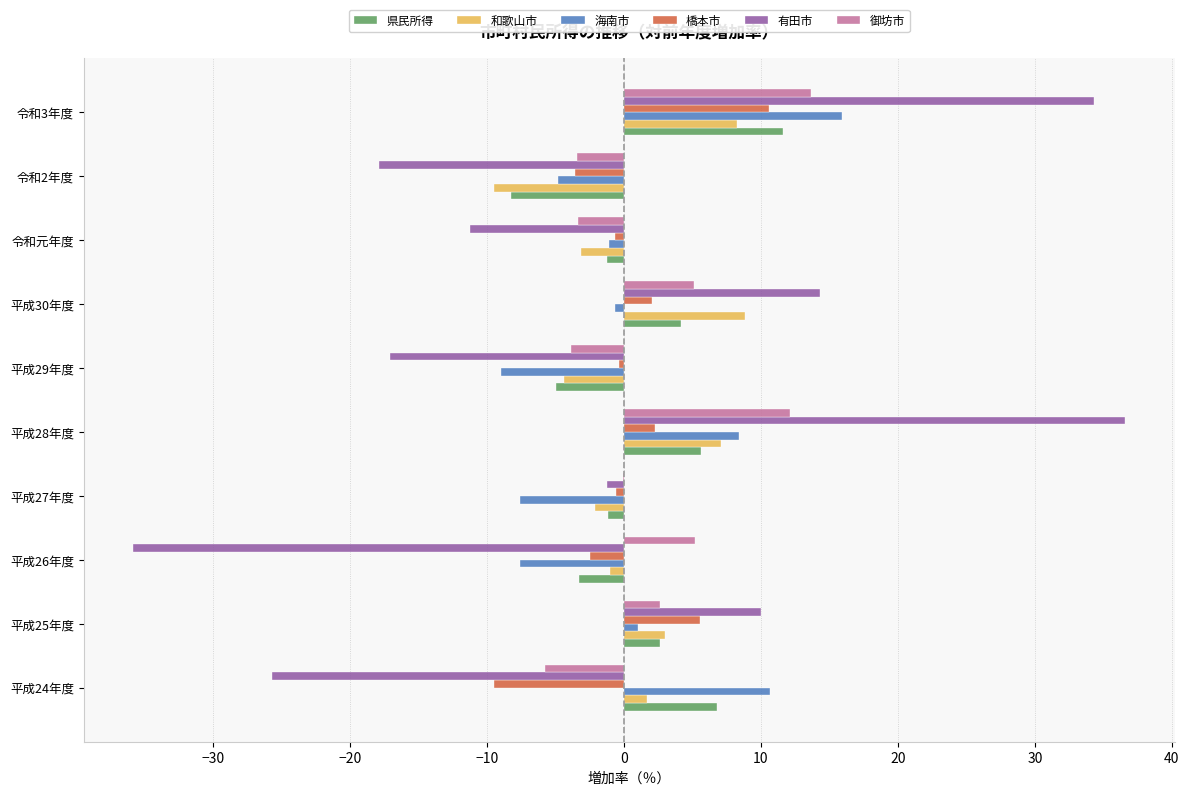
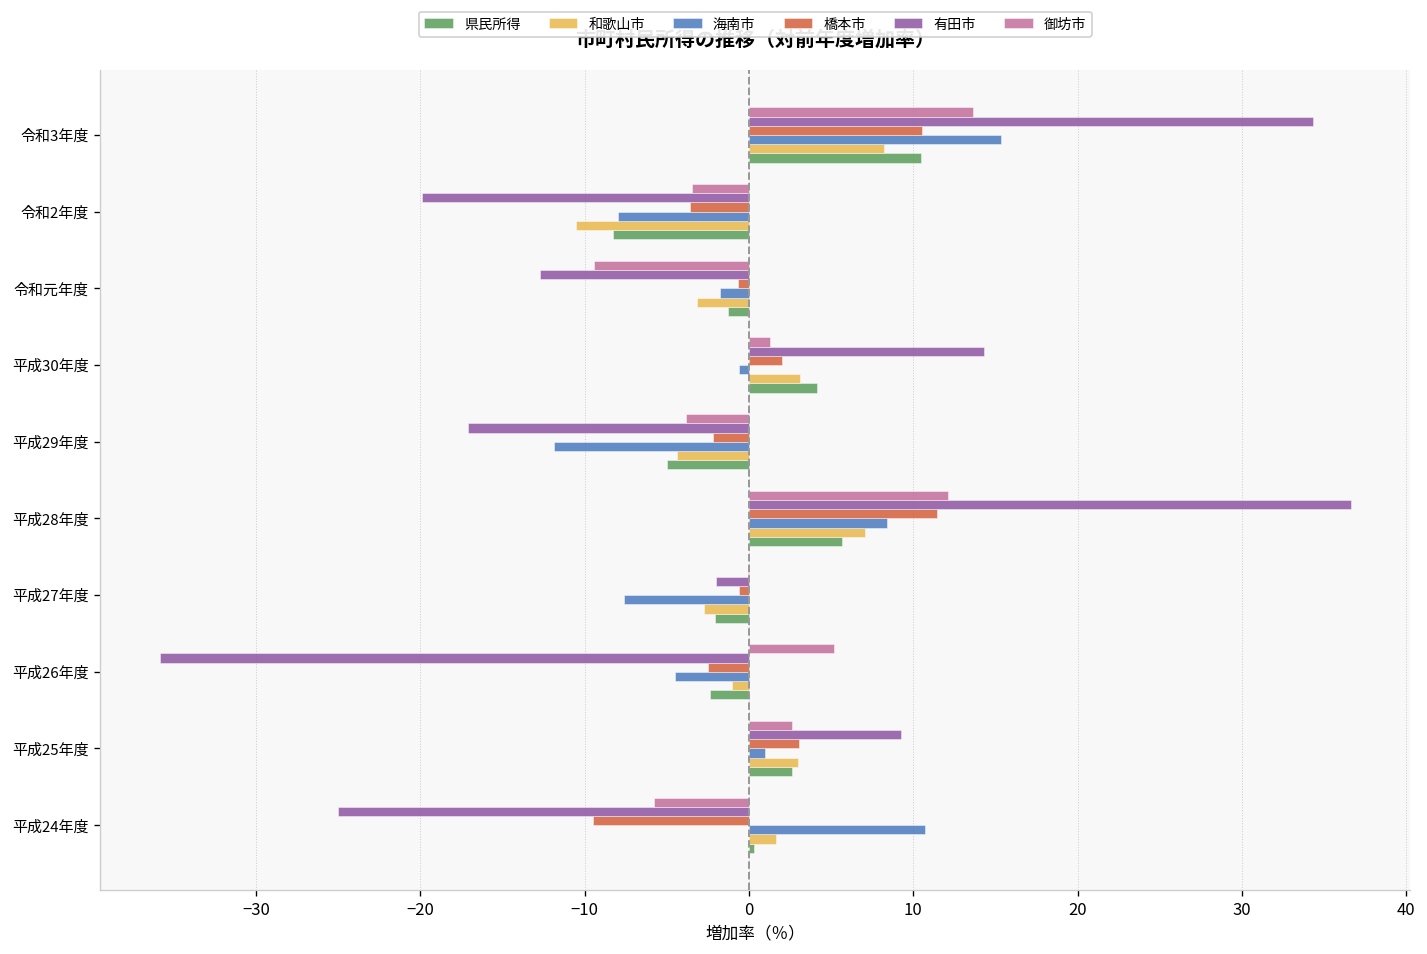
海南市, 令和3年度: 15.9 -> 15.3
県民所得, 令和3年度: 11.6 -> 10.5
有田市, 令和2年度: -17.9 -> -19.9
海南市, 令和2年度: -4.8 -> -8.0
和歌山市, 令和2年度: -9.5 -> -10.5
御坊市, 令和元年度: -3.3 -> -9.4
有田市, 令和元年度: -11.3 -> -12.7
海南市, 令和元年度: -1.1 -> -1.8
御坊市, 平成30年度: 5.1 -> 1.3
和歌山市, 平成30年度: 8.8 -> 3.1
橋本市, 平成29年度: -0.4 -> -2.2
海南市, 平成29年度: -9.0 -> -11.9
橋本市, 平成28年度: 2.3 -> 11.5
有田市, 平成27年度: -1.2 -> -2.0
和歌山市, 平成27年度: -2.1 -> -2.8
県民所得, 平成27年度: -1.2 -> -2.0
海南市, 平成26年度: -7.6 -> -4.5
県民所得, 平成26年度: -3.3 -> -2.4
有田市, 平成25年度: 10.0 -> 9.3
橋本市, 平成25年度: 5.6 -> 3.1
有田市, 平成24年度: -25.7 -> -25.0
県民所得, 平成24年度: 6.8 -> 0.3
